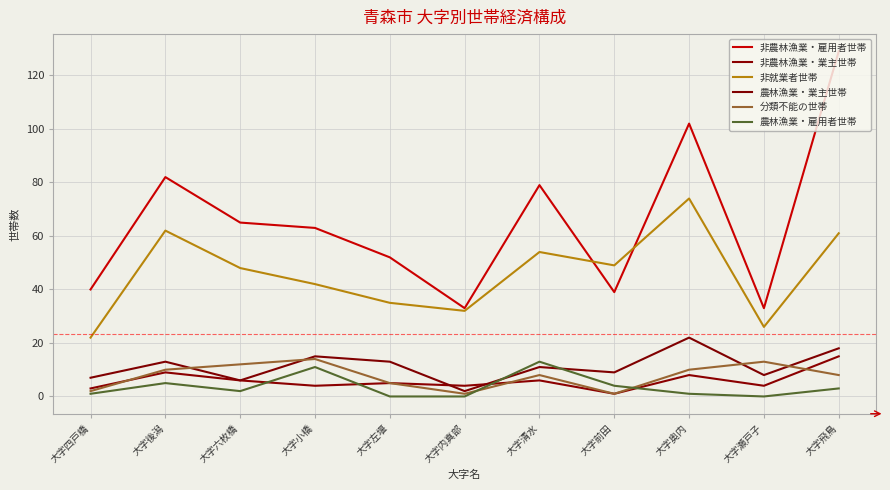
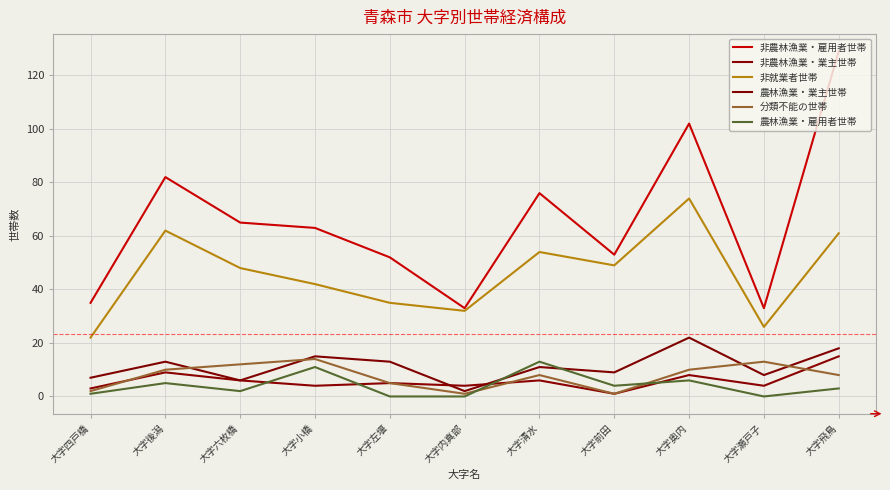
非農林漁業・雇用者世帯, 大字四戸橋: 40 -> 35
非農林漁業・雇用者世帯, 大字清水: 79 -> 76
非農林漁業・雇用者世帯, 大字前田: 39 -> 53
農林漁業・雇用者世帯, 大字奥内: 1 -> 6
